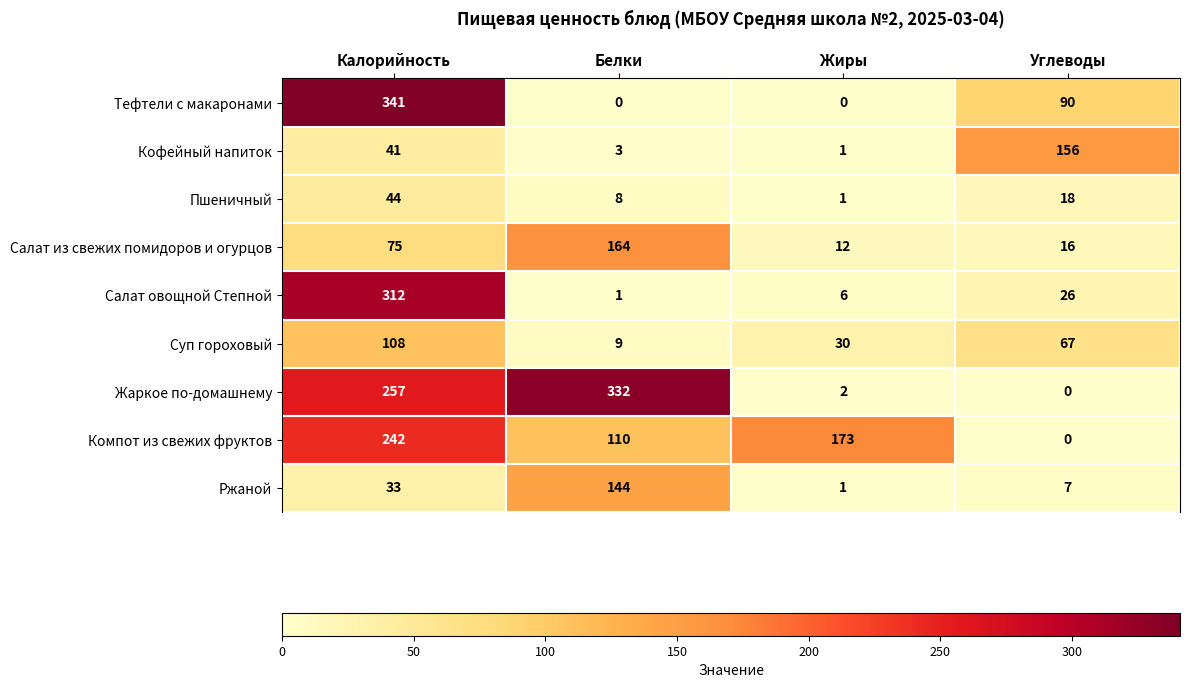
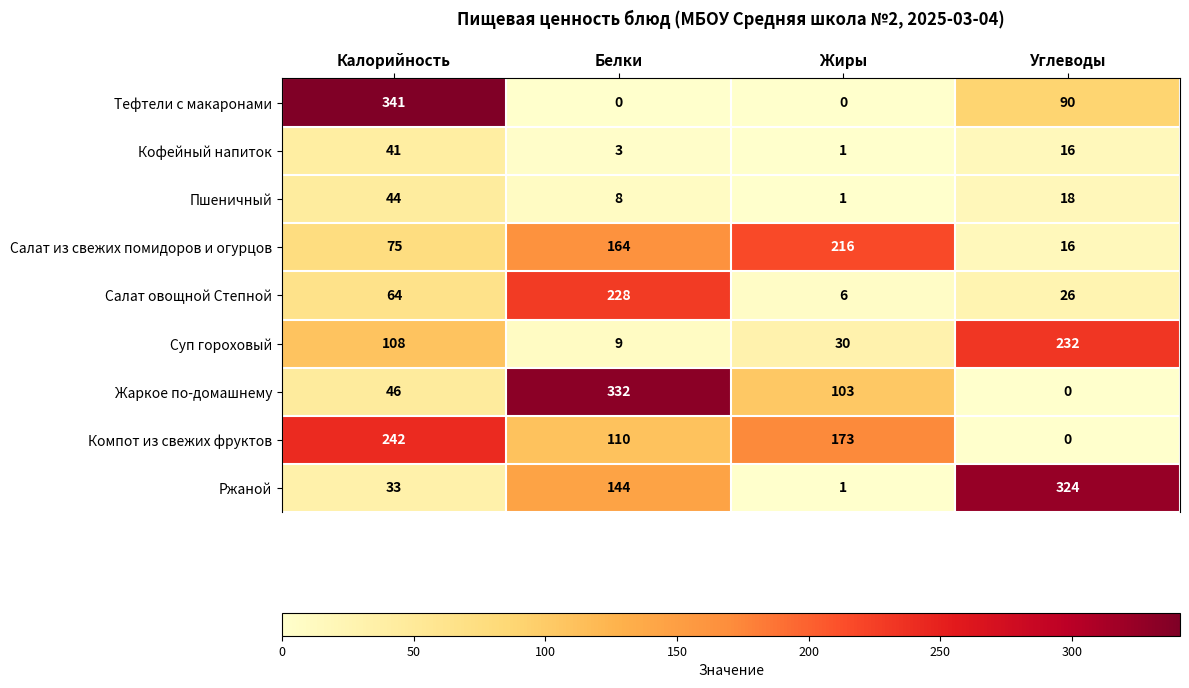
Кофейный напиток, Углеводы: 156 -> 16
Салат из свежих помидоров и огурцов, Жиры: 12 -> 216
Салат овощной Степной, Калорийность: 312 -> 64
Салат овощной Степной, Белки: 1 -> 228
Суп гороховый, Углеводы: 67 -> 232
Жаркое по-домашнему, Калорийность: 257 -> 46
Жаркое по-домашнему, Жиры: 2 -> 103
Ржаной, Углеводы: 7 -> 324
